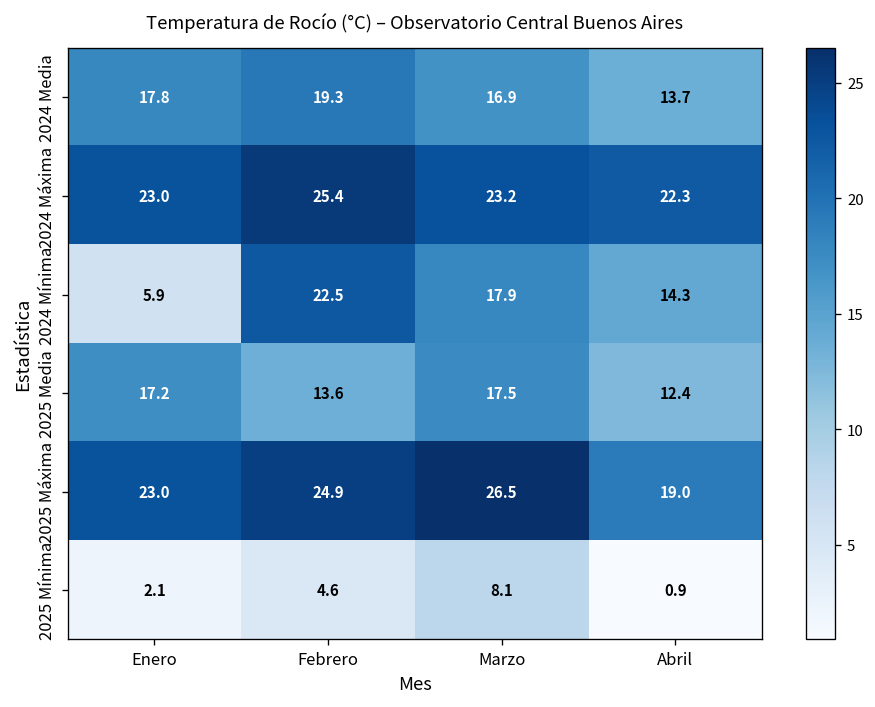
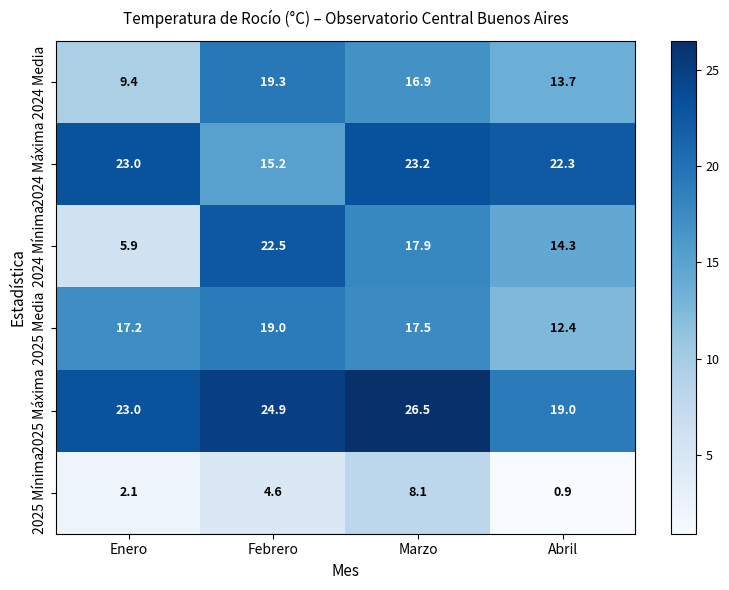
2024 Media, Enero: 17.8 -> 9.4
2024 Máxima, Febrero: 25.4 -> 15.2
2025 Media, Febrero: 13.6 -> 19.0
